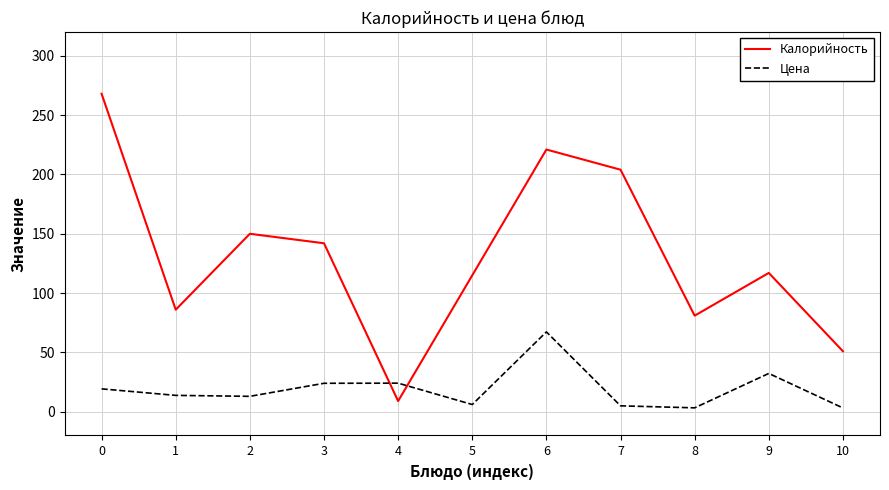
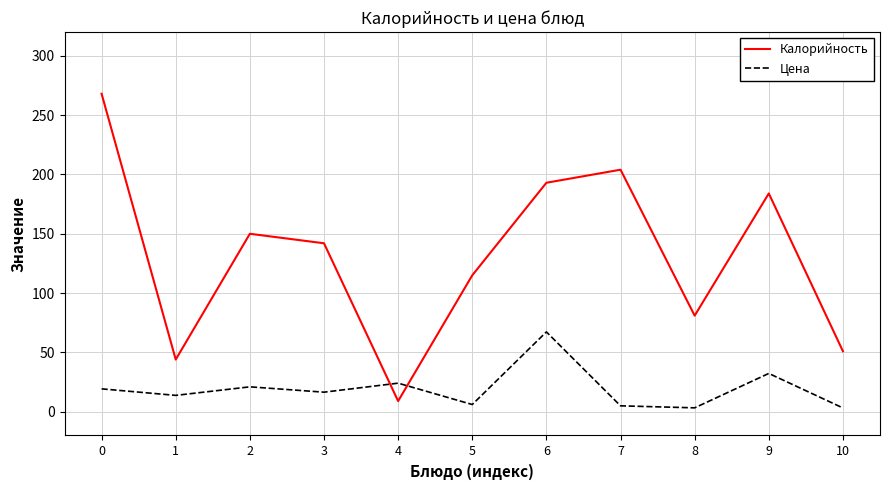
Калорийность, 1: 86 -> 44
Цена, 2: 13 -> 21
Цена, 3: 24 -> 17
Калорийность, 6: 221 -> 193
Калорийность, 9: 117 -> 184
